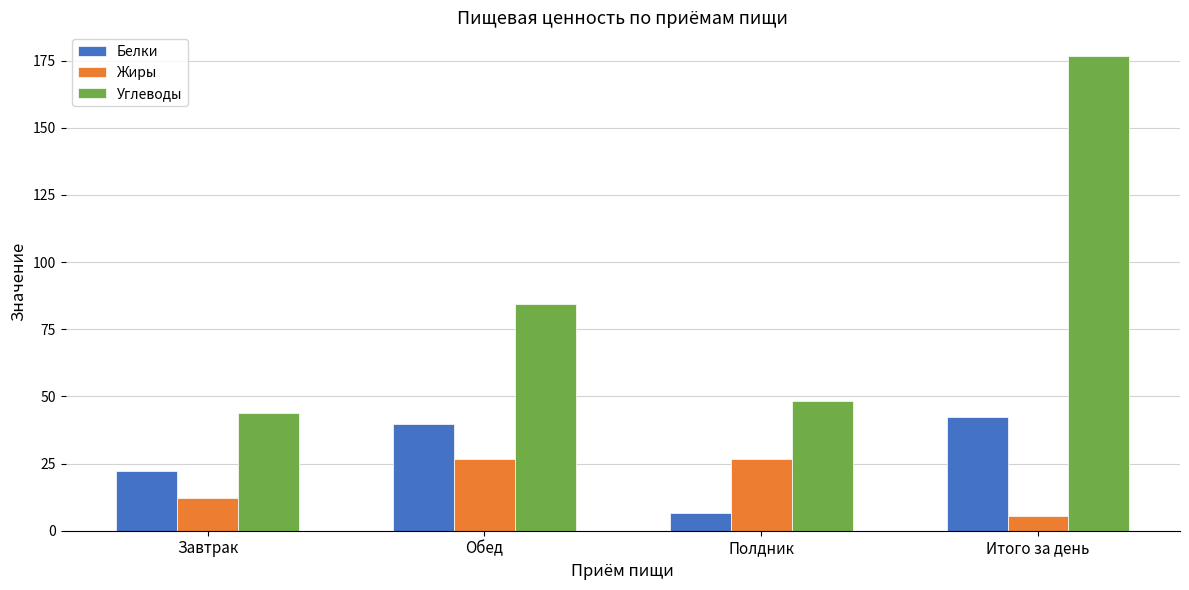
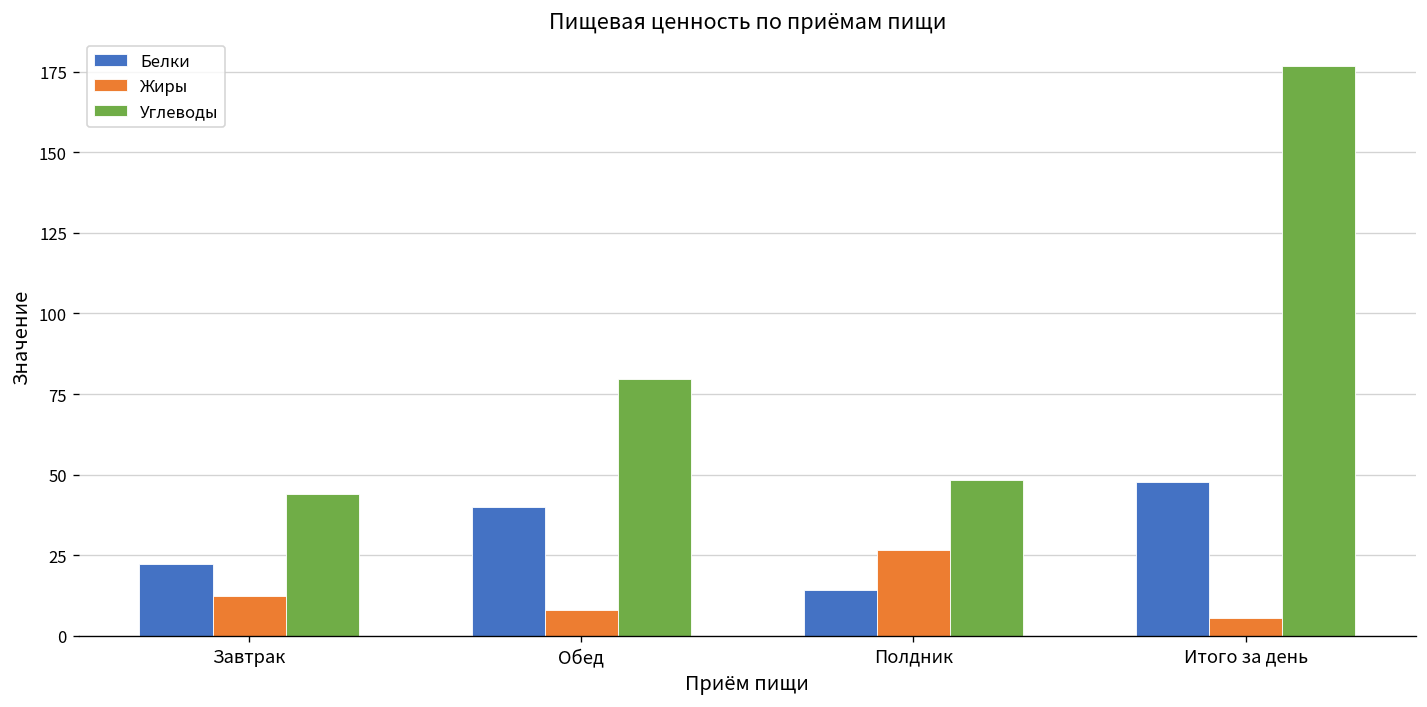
Жиры, Обед: 27 -> 8
Углеводы, Обед: 84 -> 80
Белки, Полдник: 7 -> 14
Белки, Итого за день: 42 -> 48
